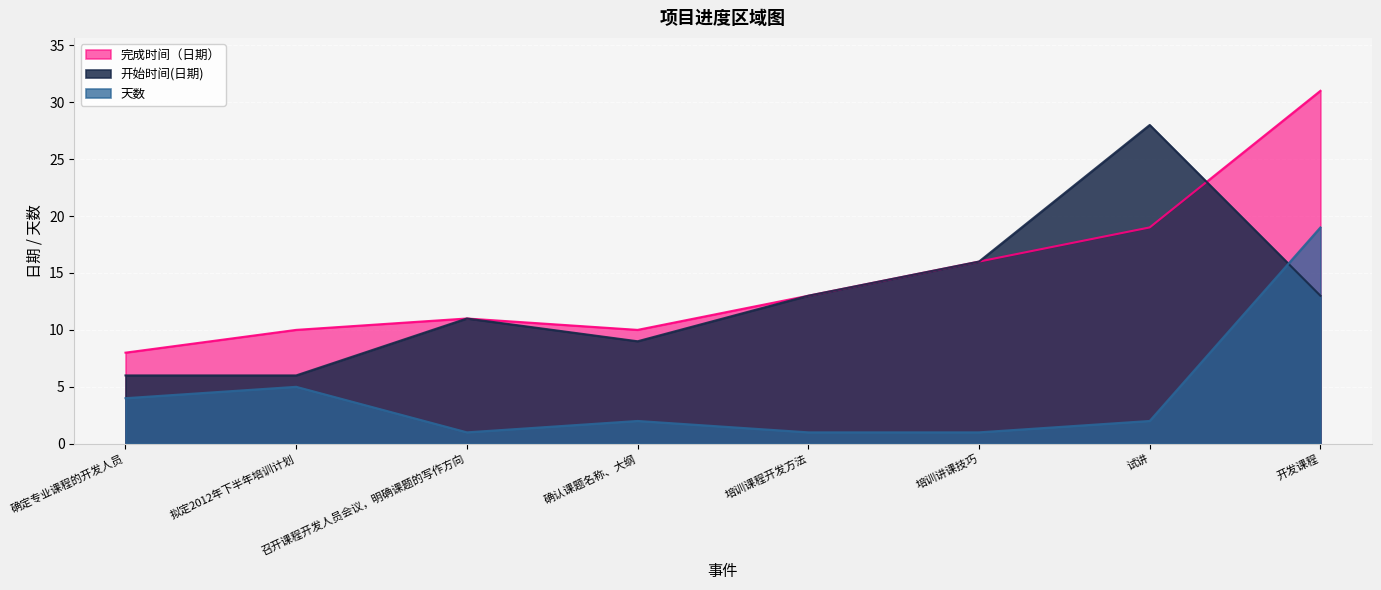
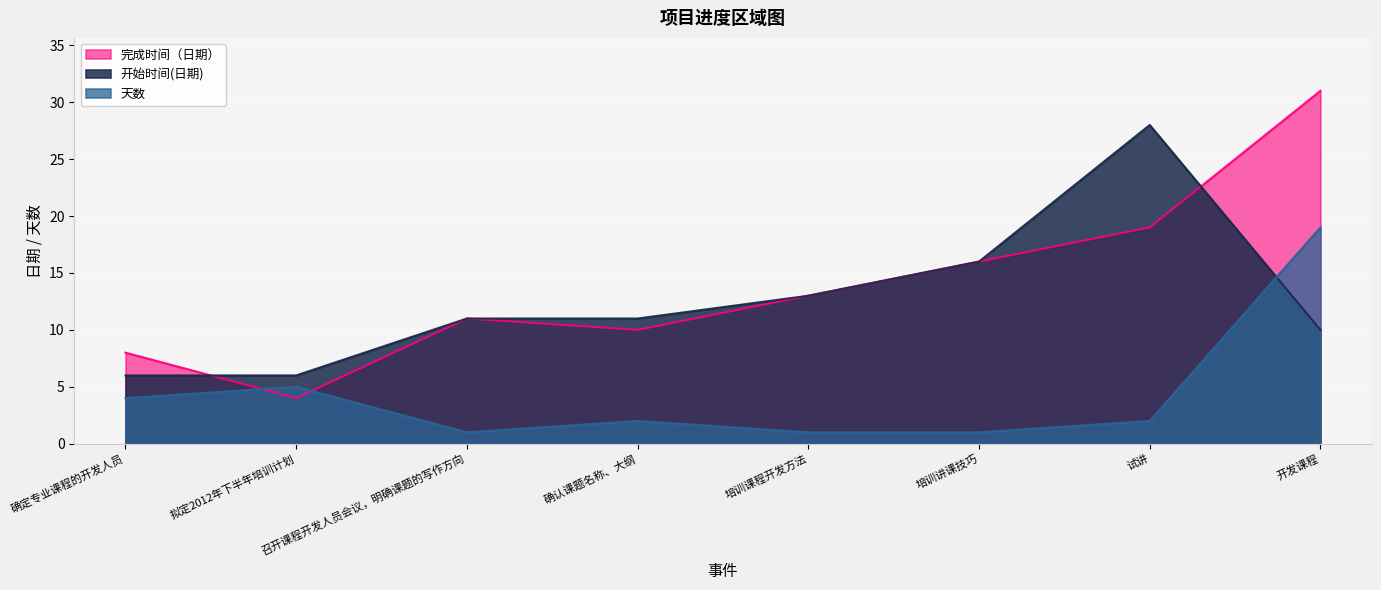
完成时间（日期）, 拟定2012年下半年培训计划: 10 -> 4
开始时间(日期), 确认课题名称、大纲: 9 -> 11
开始时间(日期), 开发课程: 13 -> 10
